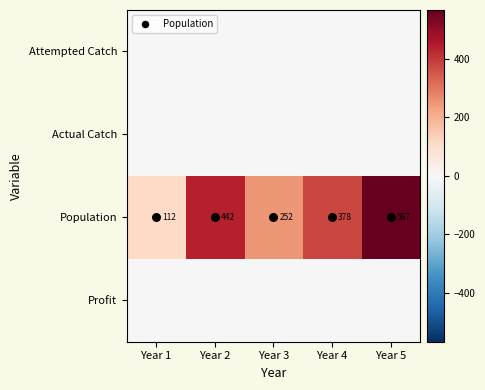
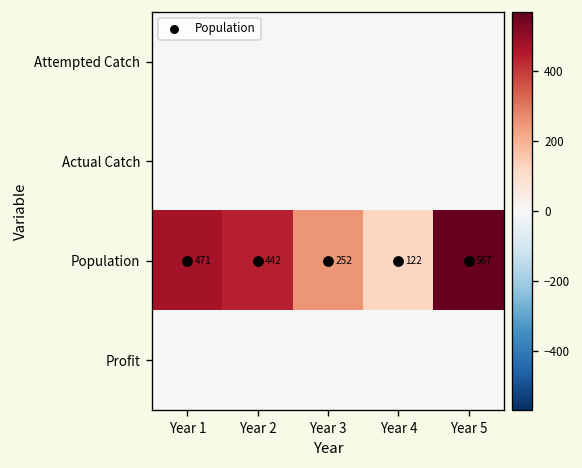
Population, Year 1: 112 -> 471
Population, Year 4: 378 -> 122
